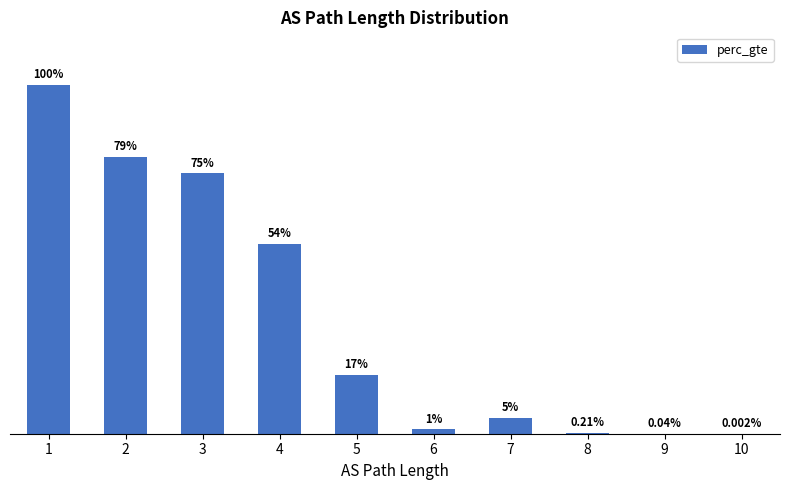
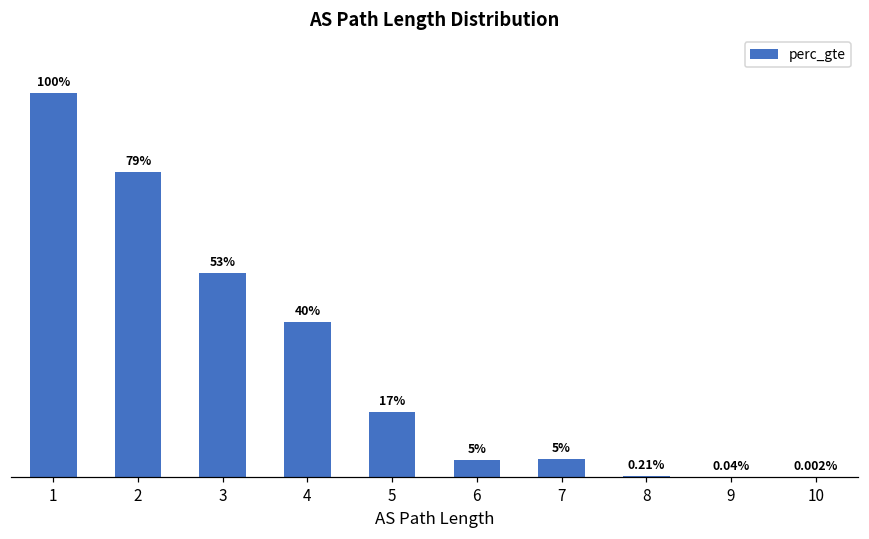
3: 75% -> 53%
4: 54% -> 40%
6: 1% -> 5%
